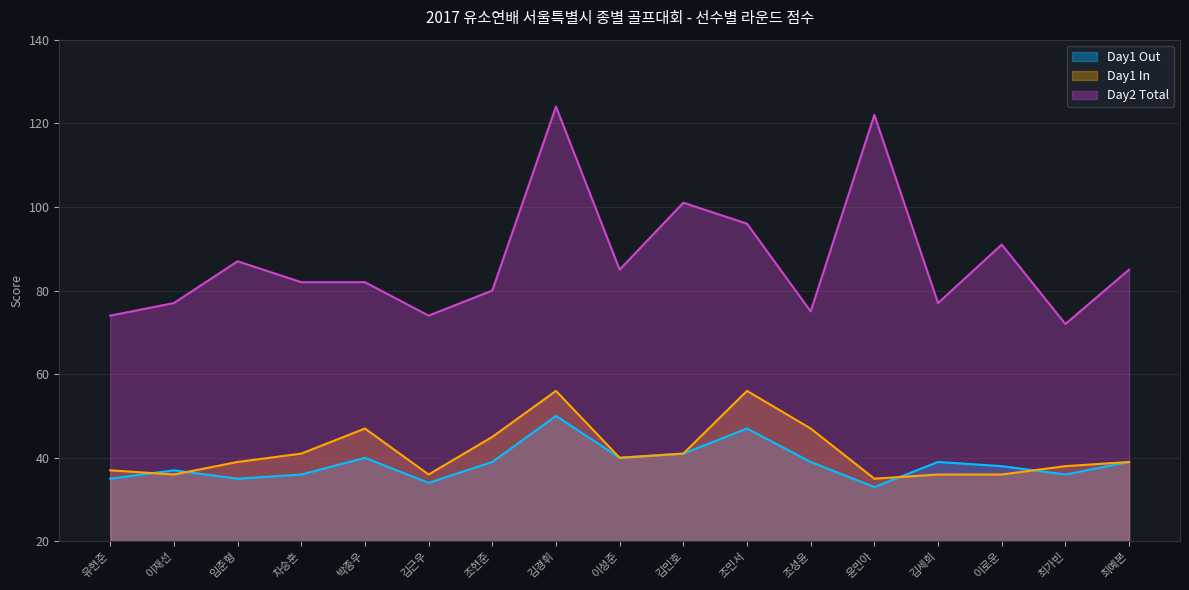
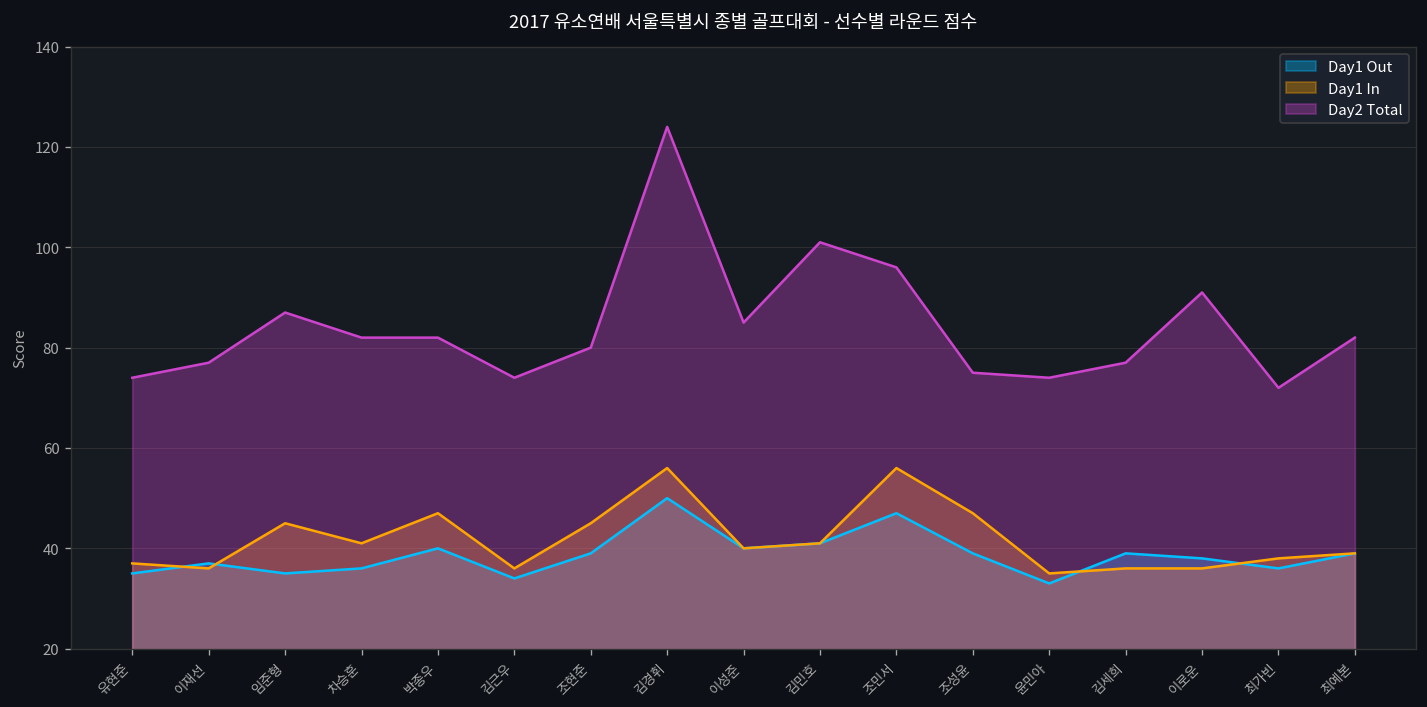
Day1 In, 임준형: 39 -> 45
Day2 Total, 윤민아: 122 -> 74
Day2 Total, 최예본: 85 -> 82
